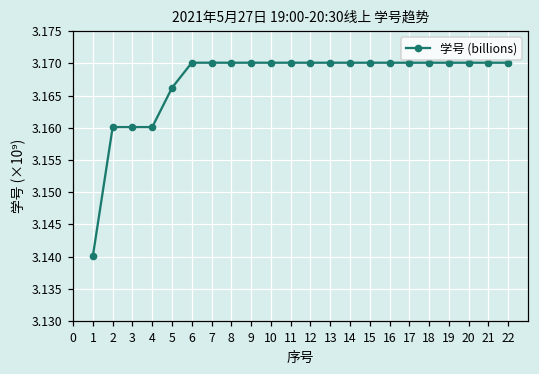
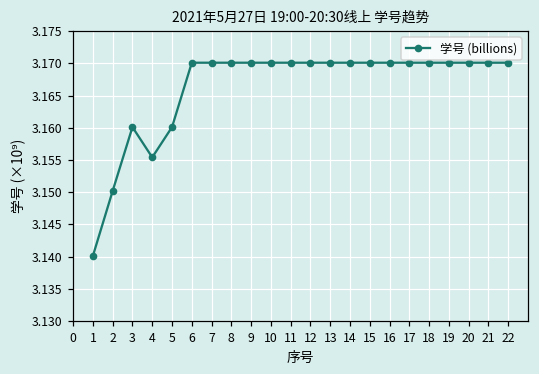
2: 3.160 -> 3.150
4: 3.160 -> 3.155
5: 3.166 -> 3.160
